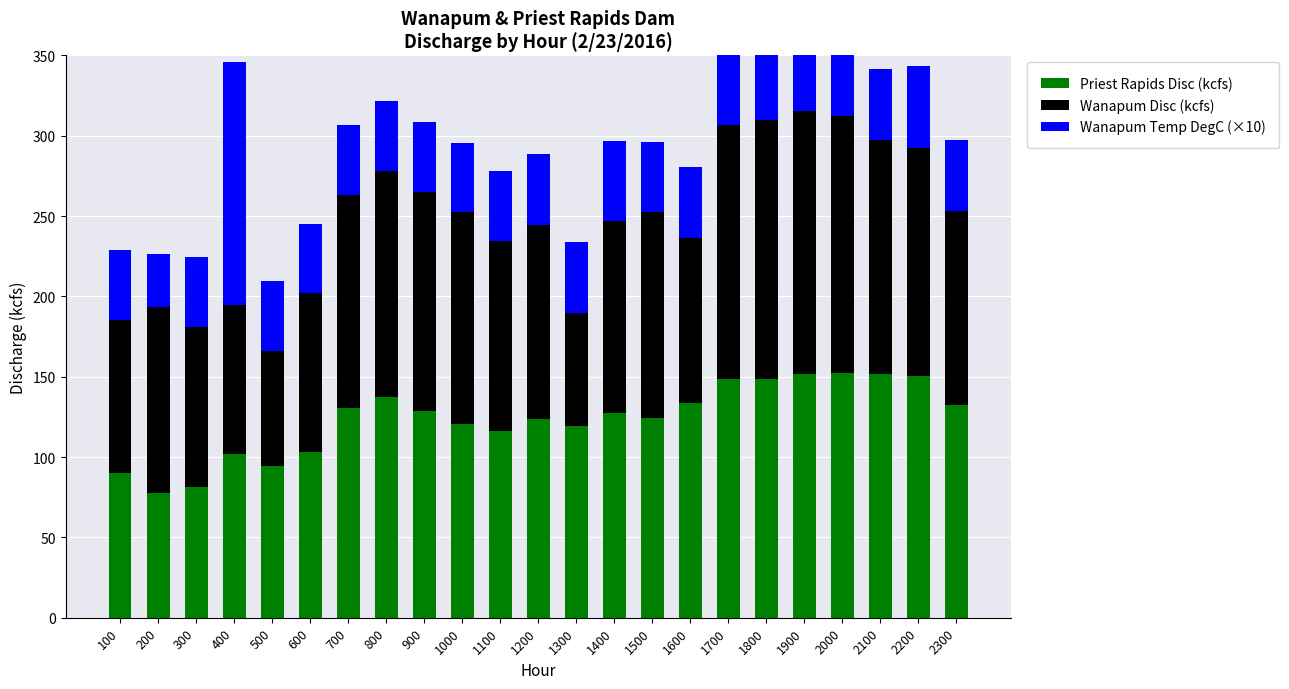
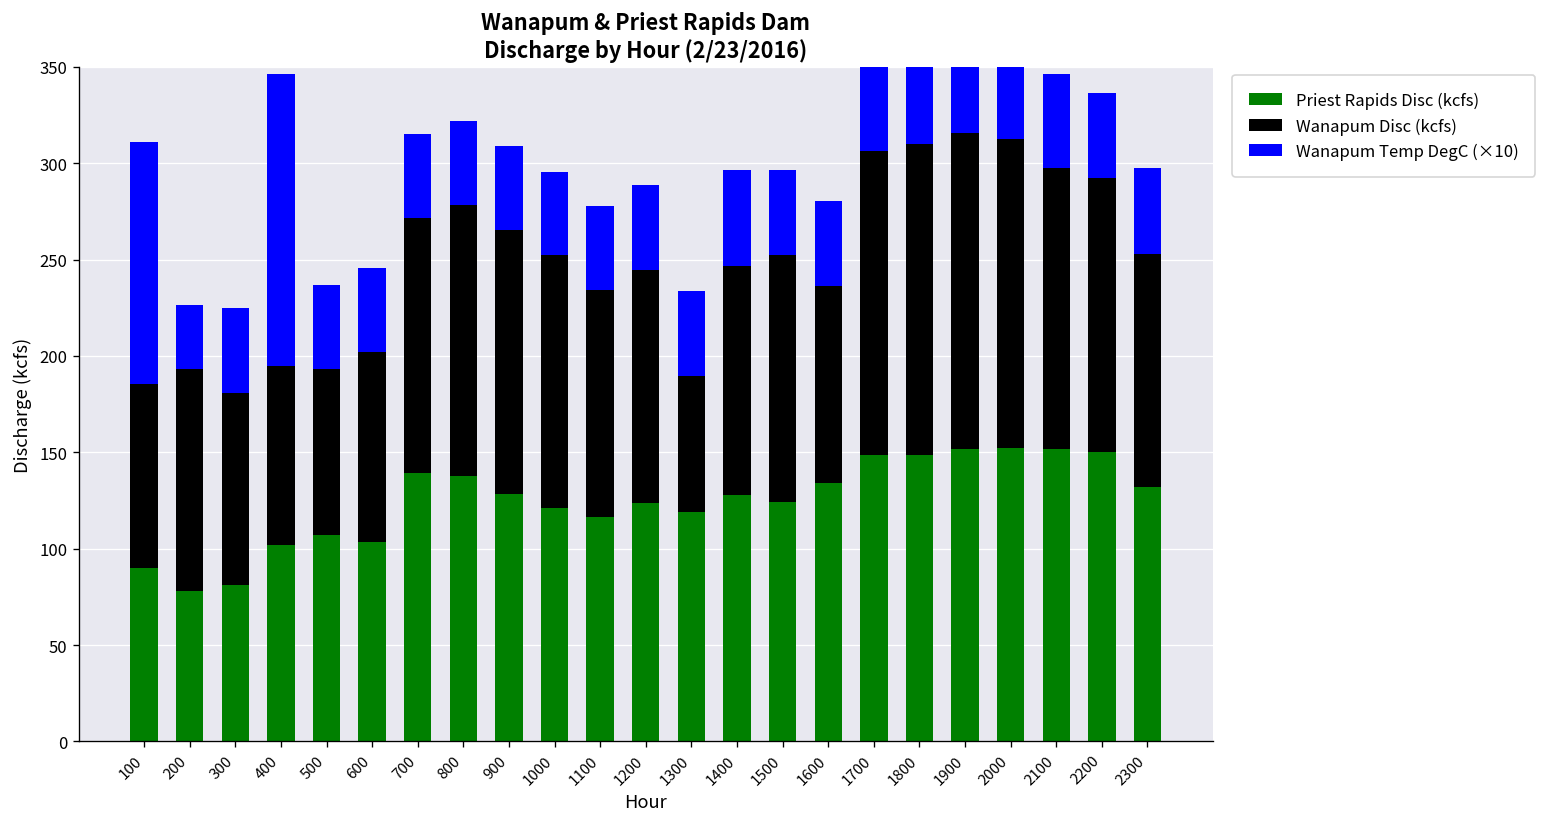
Wanapum Temp DegC (×10), 100: 44 -> 126
Priest Rapids Disc (kcfs), 500: 94 -> 107
Wanapum Disc (kcfs), 500: 72 -> 86
Priest Rapids Disc (kcfs), 700: 131 -> 139
Wanapum Temp DegC (×10), 2100: 44 -> 49
Wanapum Temp DegC (×10), 2200: 51 -> 44
